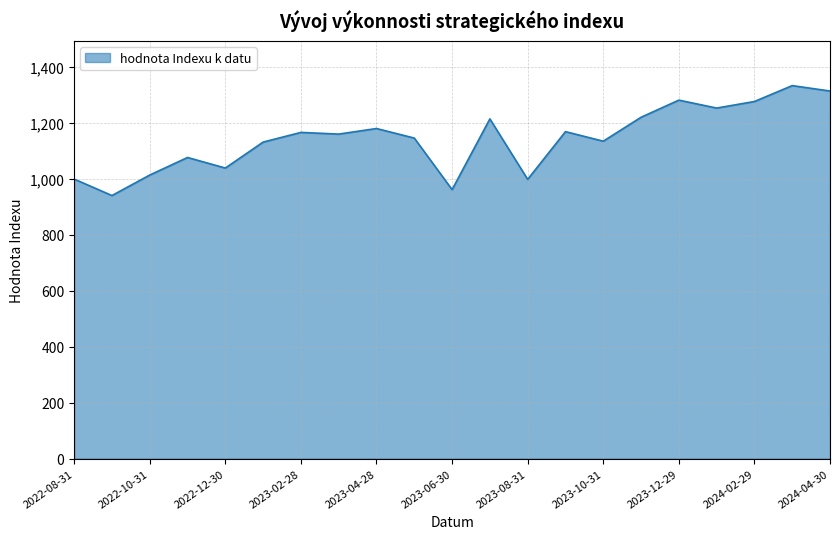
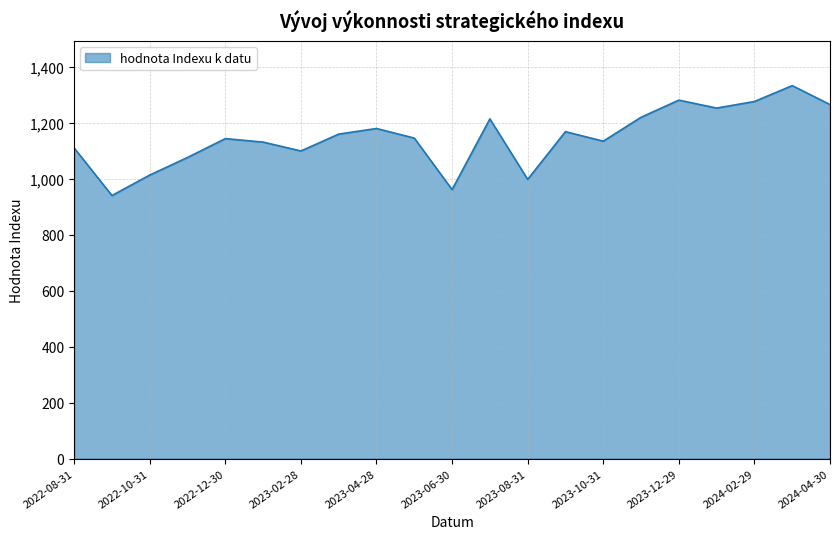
2022-08-31: 1,000 -> 1,110
2022-12-30: 1,040 -> 1,140
2023-02-28: 1,160 -> 1,100
2024-04-30: 1,310 -> 1,260
